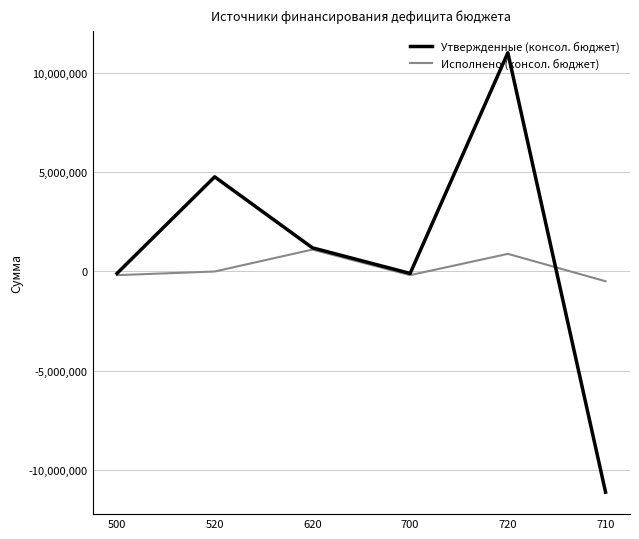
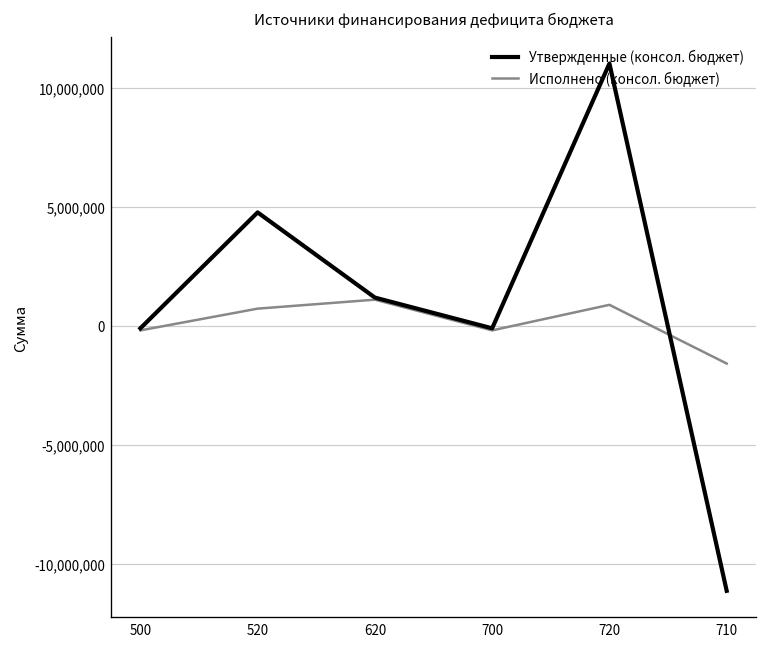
Исполнено (консол. бюджет), 520: 0 -> 700,000
Исполнено (консол. бюджет), 710: -500,000 -> -1,600,000
